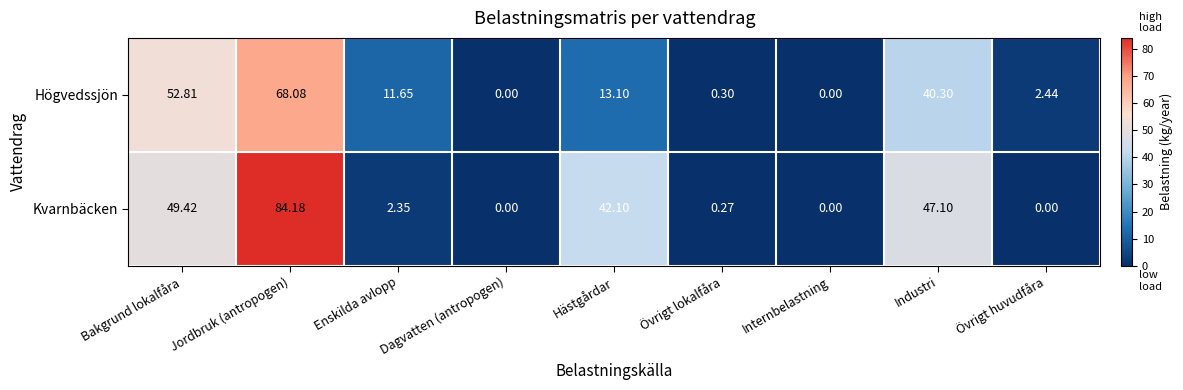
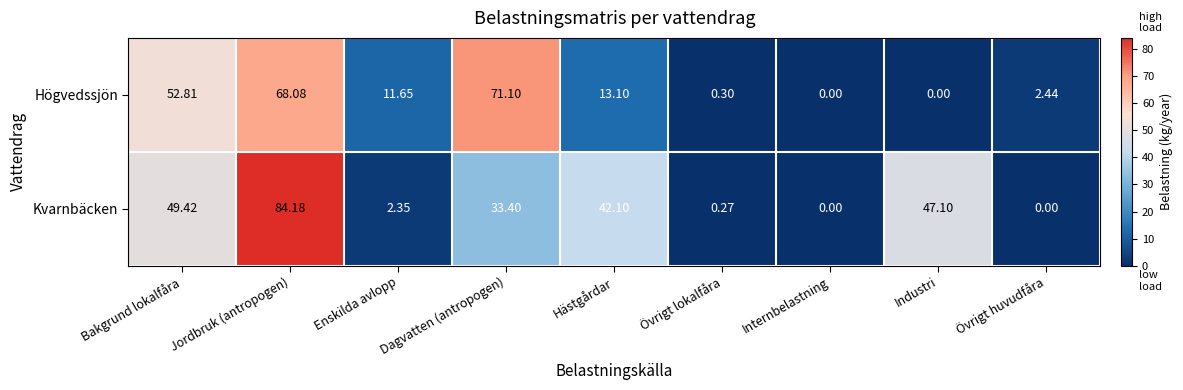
Högvedssjön, Dagvatten (antropogen): 0.00 -> 71.10
Högvedssjön, Industri: 40.30 -> 0.00
Kvarnbäcken, Dagvatten (antropogen): 0.00 -> 33.40
